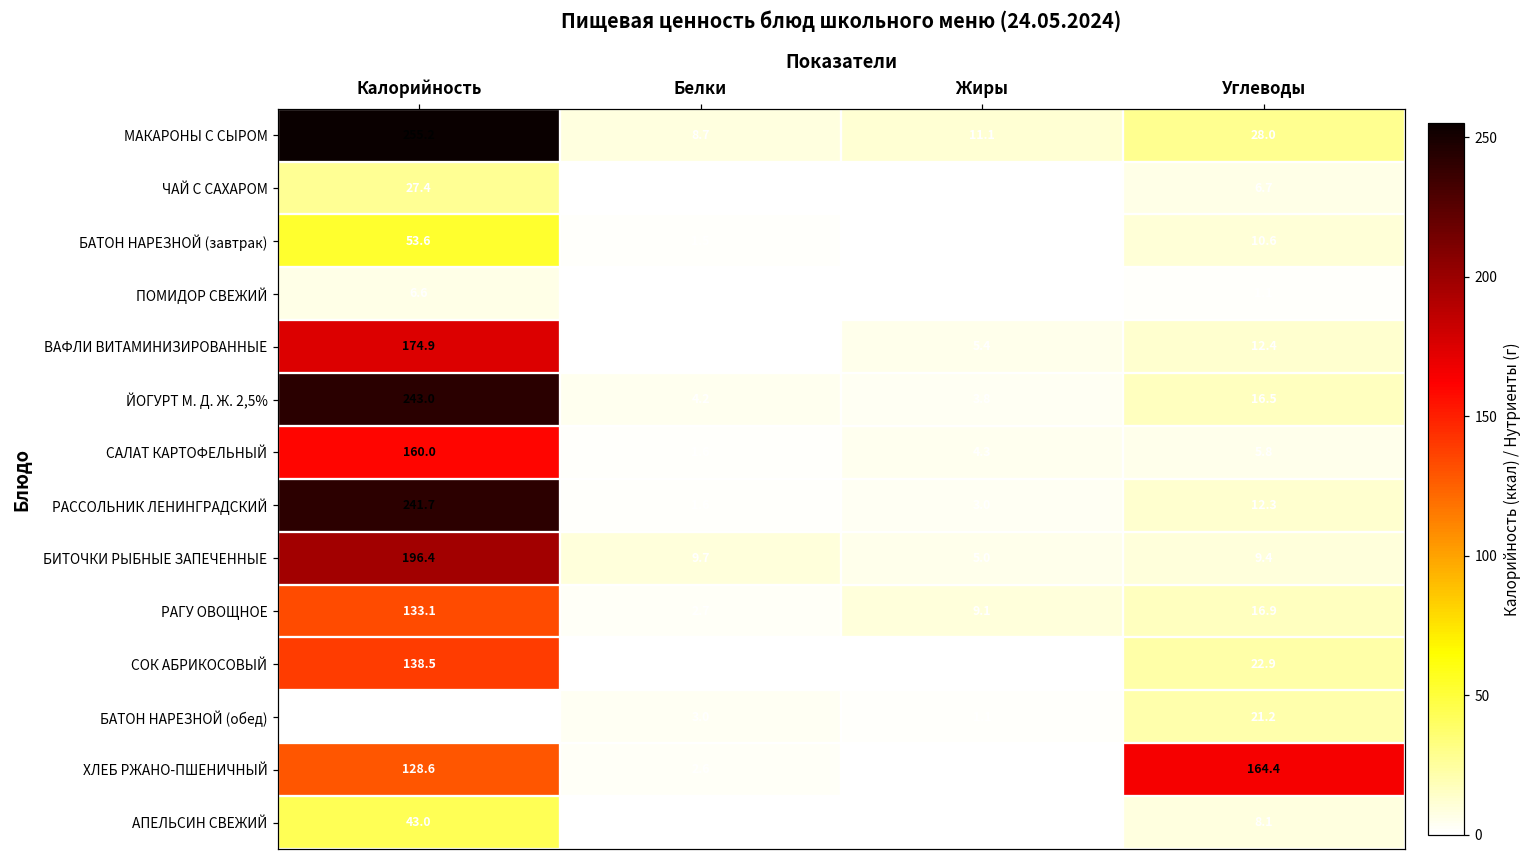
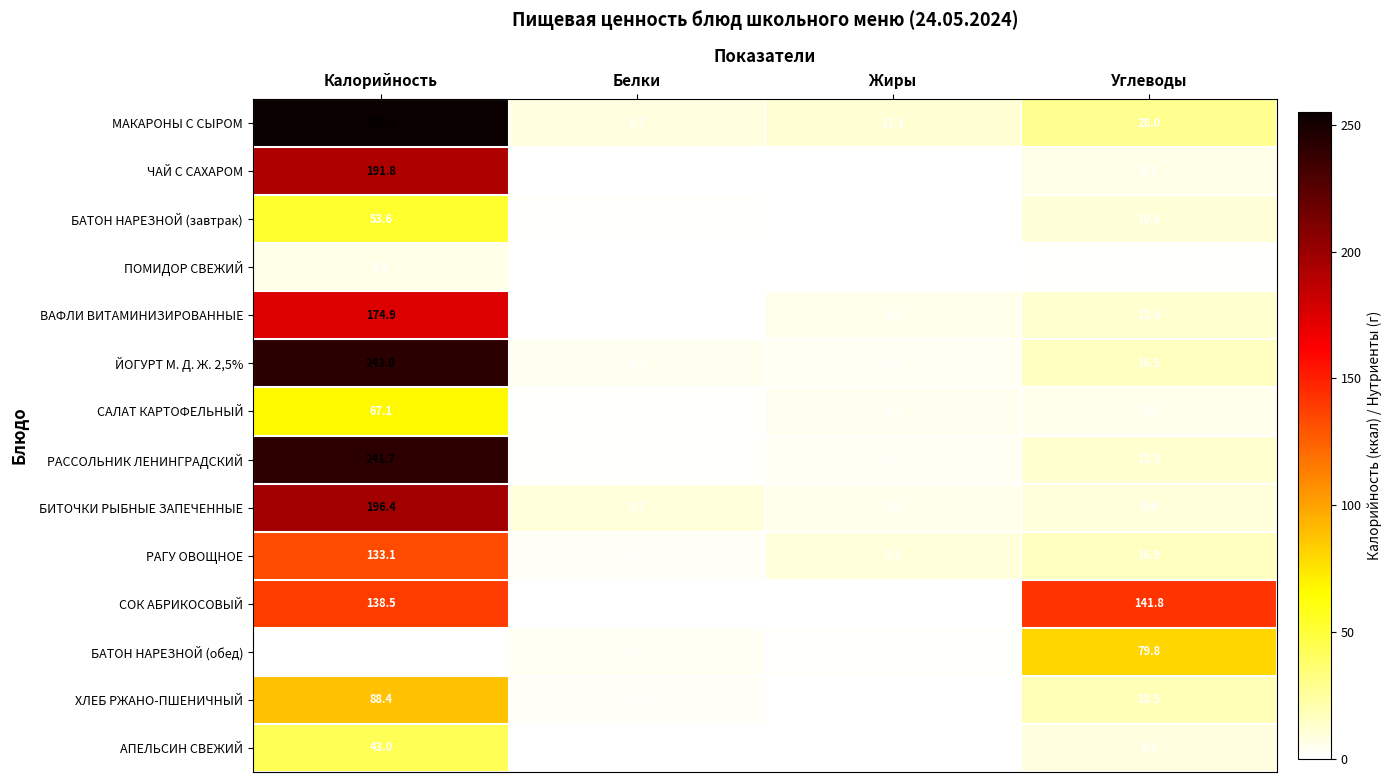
ЧАЙ С САХАРОМ, Калорийность: 27.4 -> 191.8
САЛАТ КАРТОФЕЛЬНЫЙ, Калорийность: 160.0 -> 67.1
СОК АБРИКОСОВЫЙ, Углеводы: 22.9 -> 141.8
БАТОН НАРЕЗНОЙ (обед), Углеводы: 21.2 -> 79.8
ХЛЕБ РЖАНО-ПШЕНИЧНЫЙ, Калорийность: 128.6 -> 88.4
ХЛЕБ РЖАНО-ПШЕНИЧНЫЙ, Углеводы: 164.4 -> 18.5
